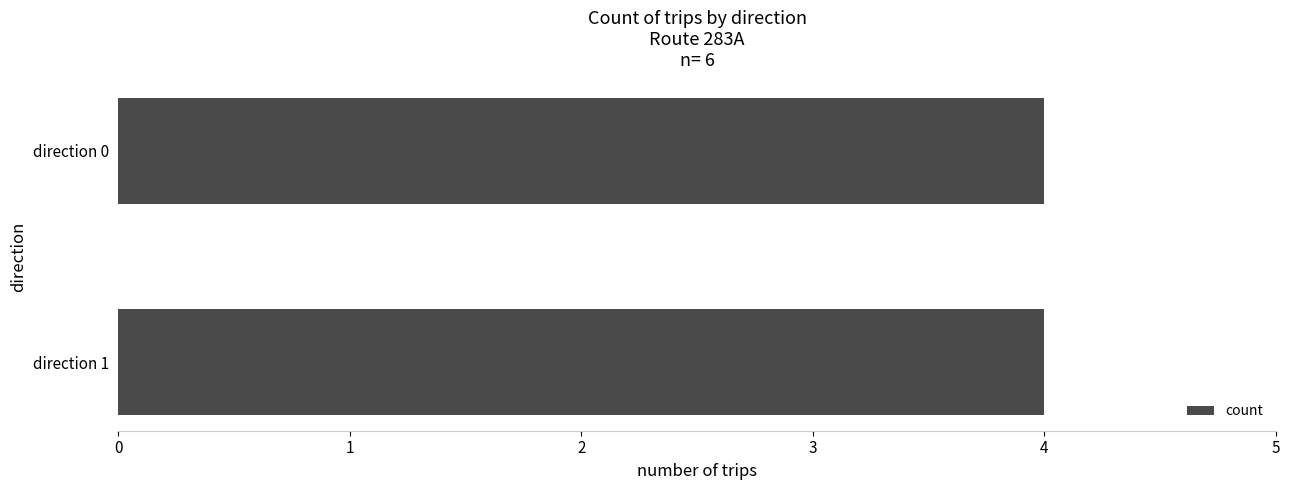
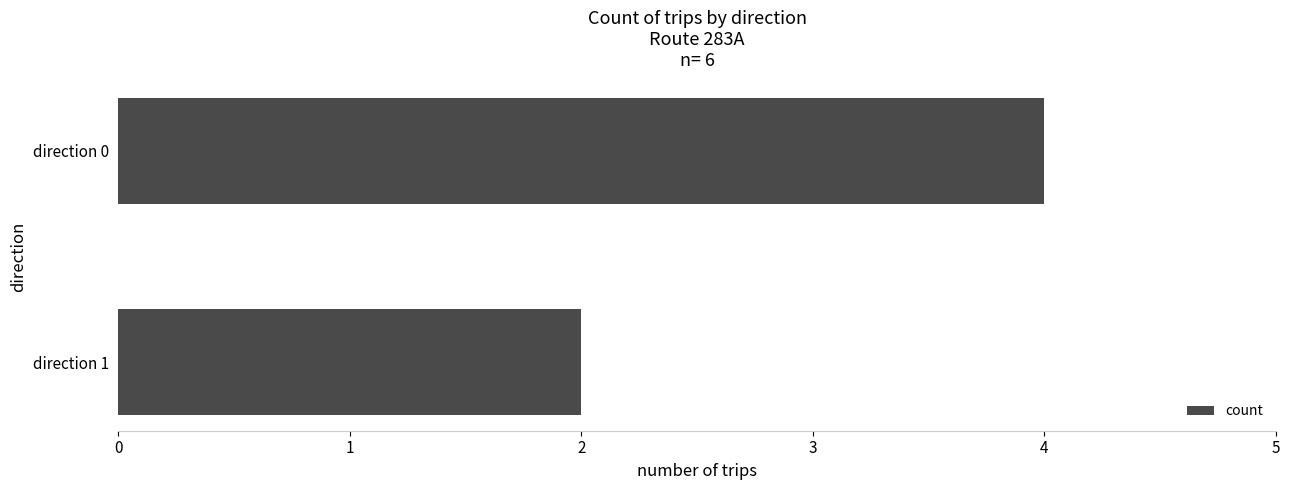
direction 1: 4 -> 2
